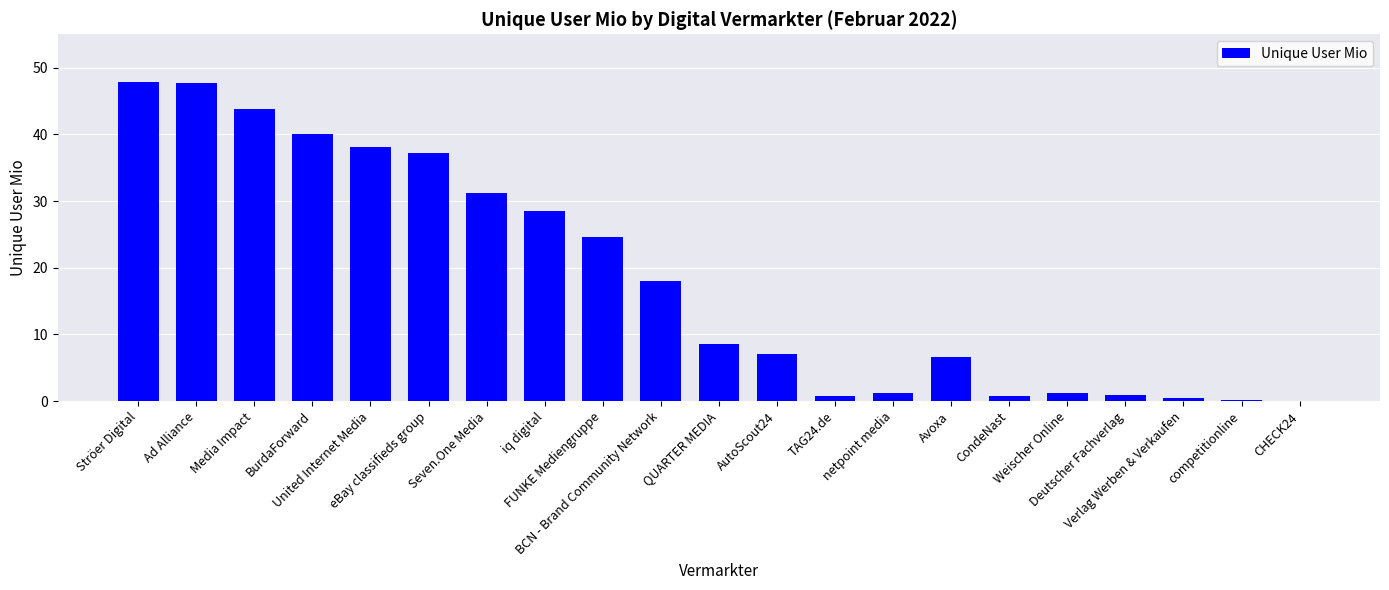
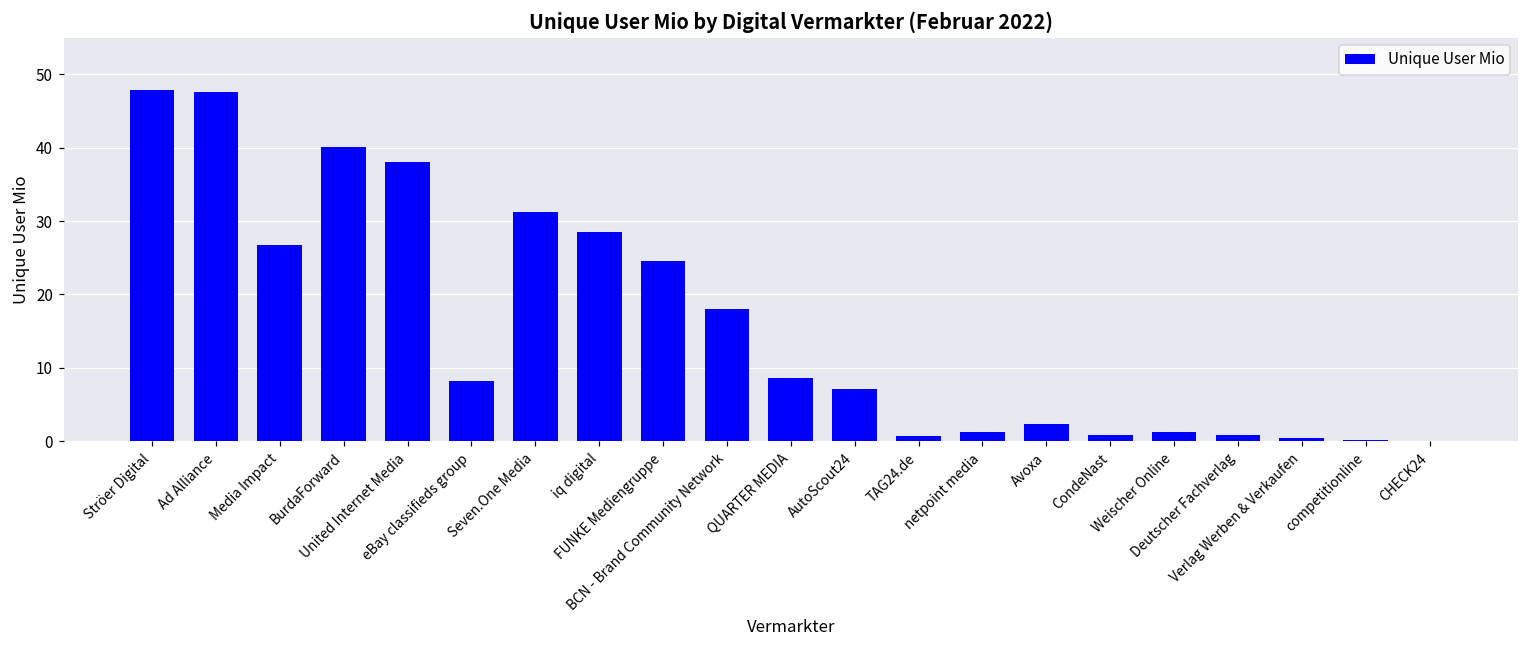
Media Impact: 44 -> 27
eBay classifieds group: 37 -> 8
Avoxa: 7 -> 2
